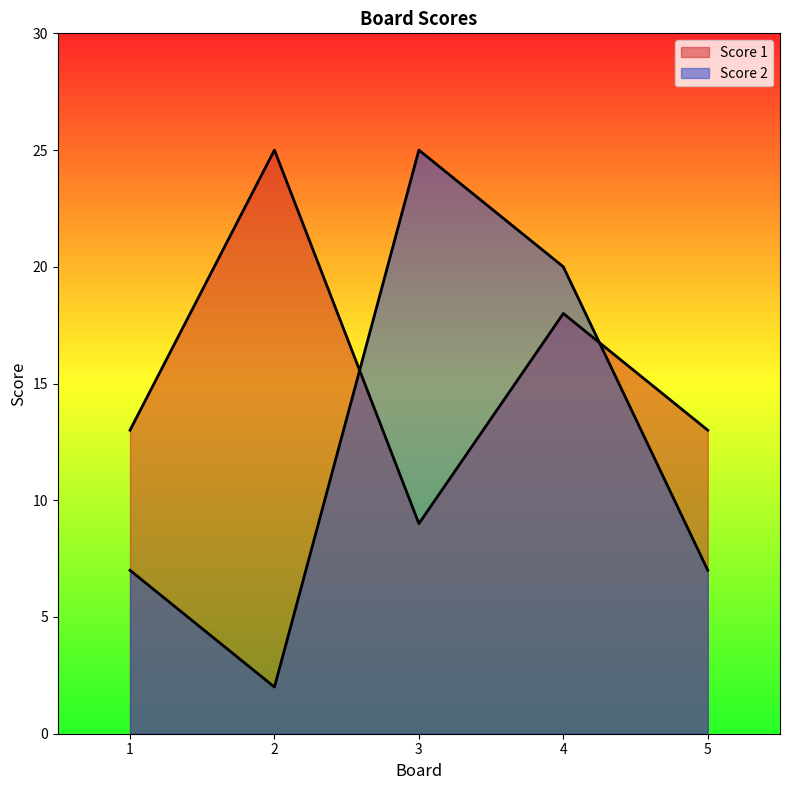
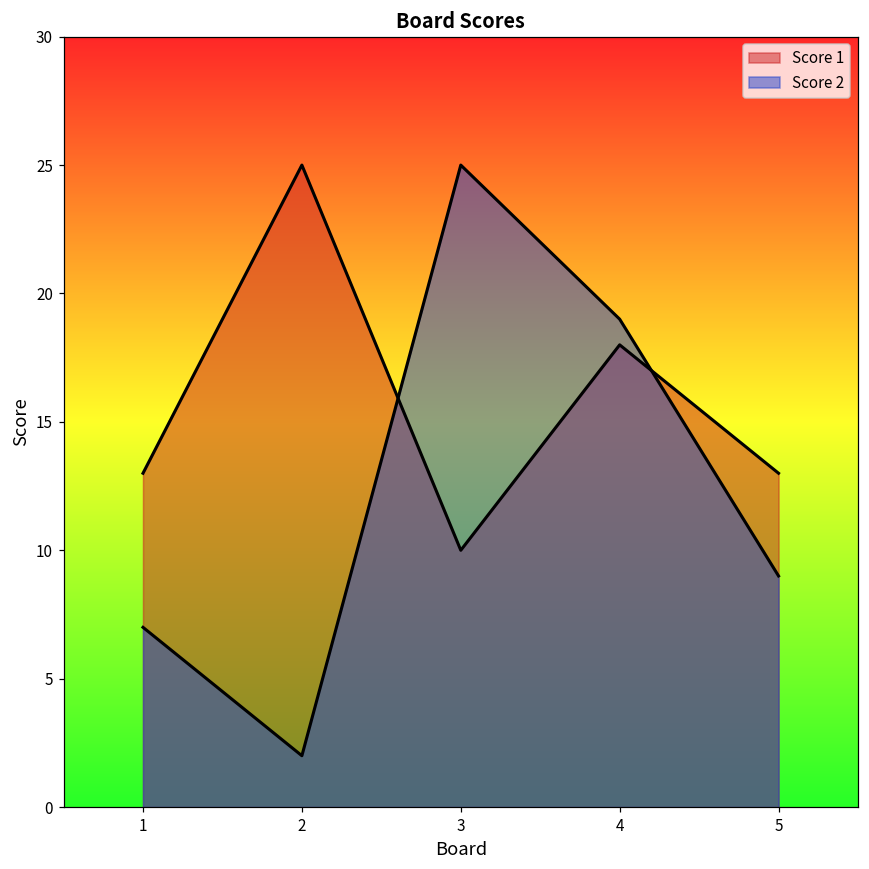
Score 1, 3: 9 -> 10
Score 2, 4: 20 -> 19
Score 2, 5: 7 -> 9
